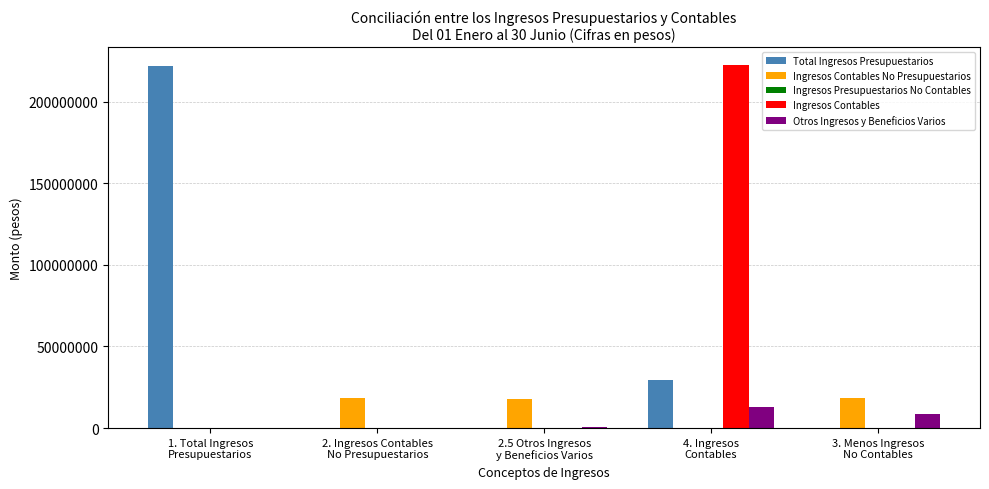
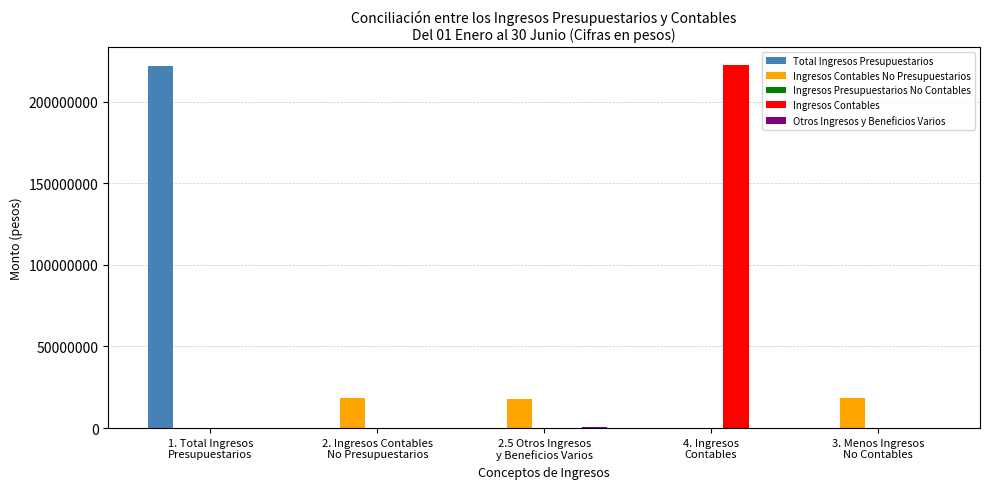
Total Ingresos Presupuestarios, 4. Ingresos Contables: 30000000 -> 0
Otros Ingresos y Beneficios Varios, 4. Ingresos Contables: 13000000 -> 0
Otros Ingresos y Beneficios Varios, 3. Menos Ingresos No Contables: 8000000 -> 0
